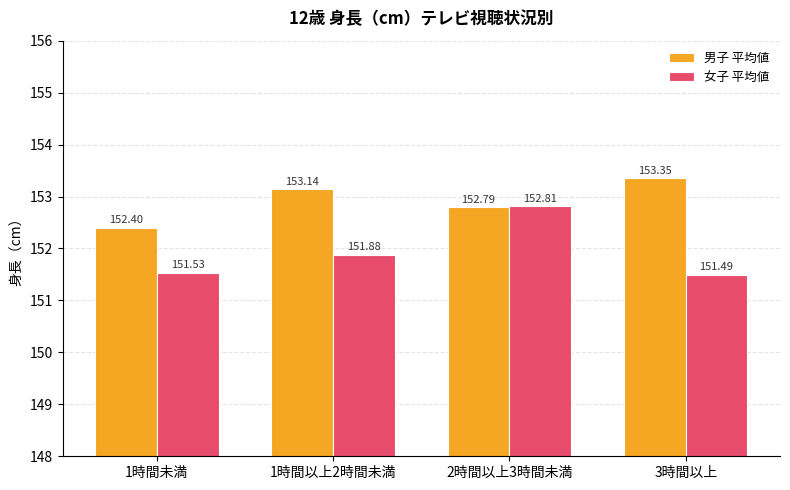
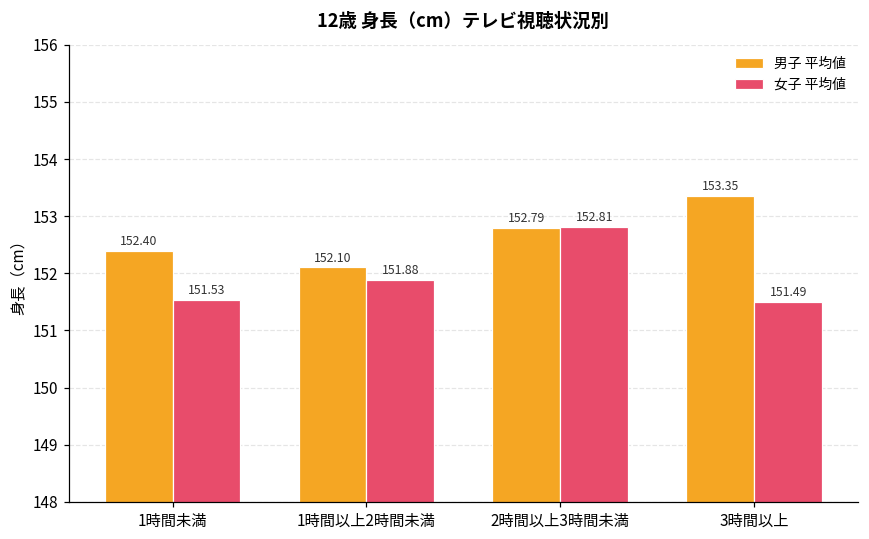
男子 平均値, 1時間以上2時間未満: 153.14 -> 152.10
